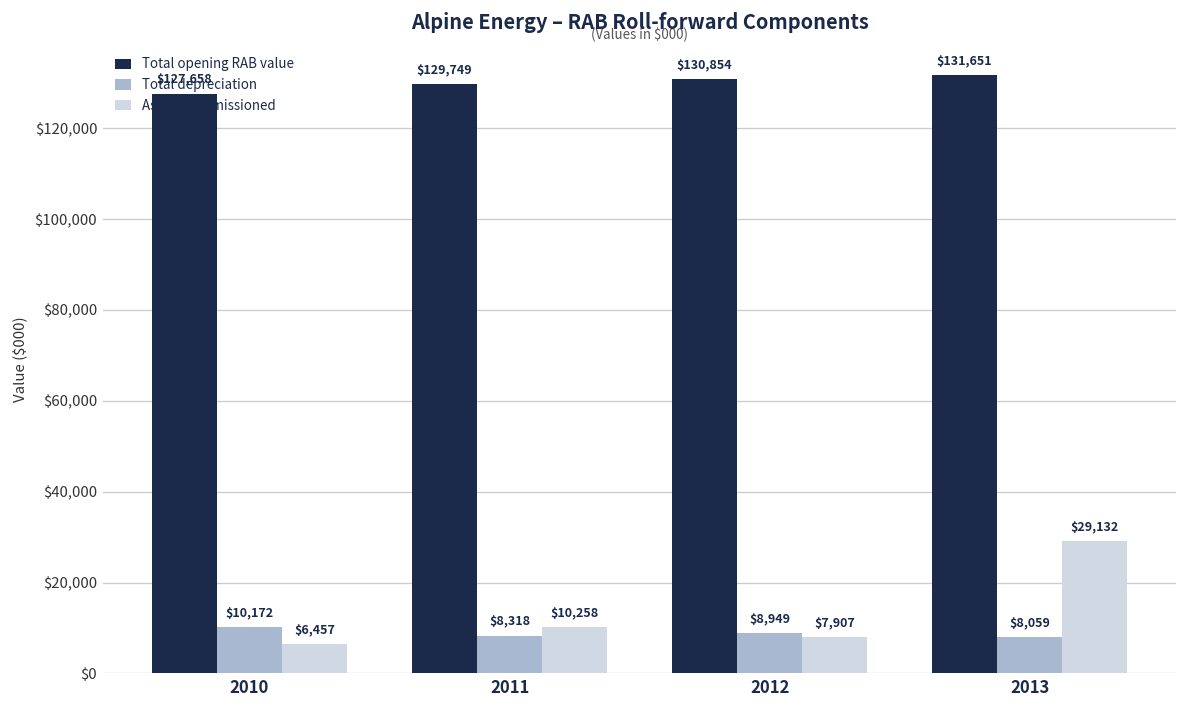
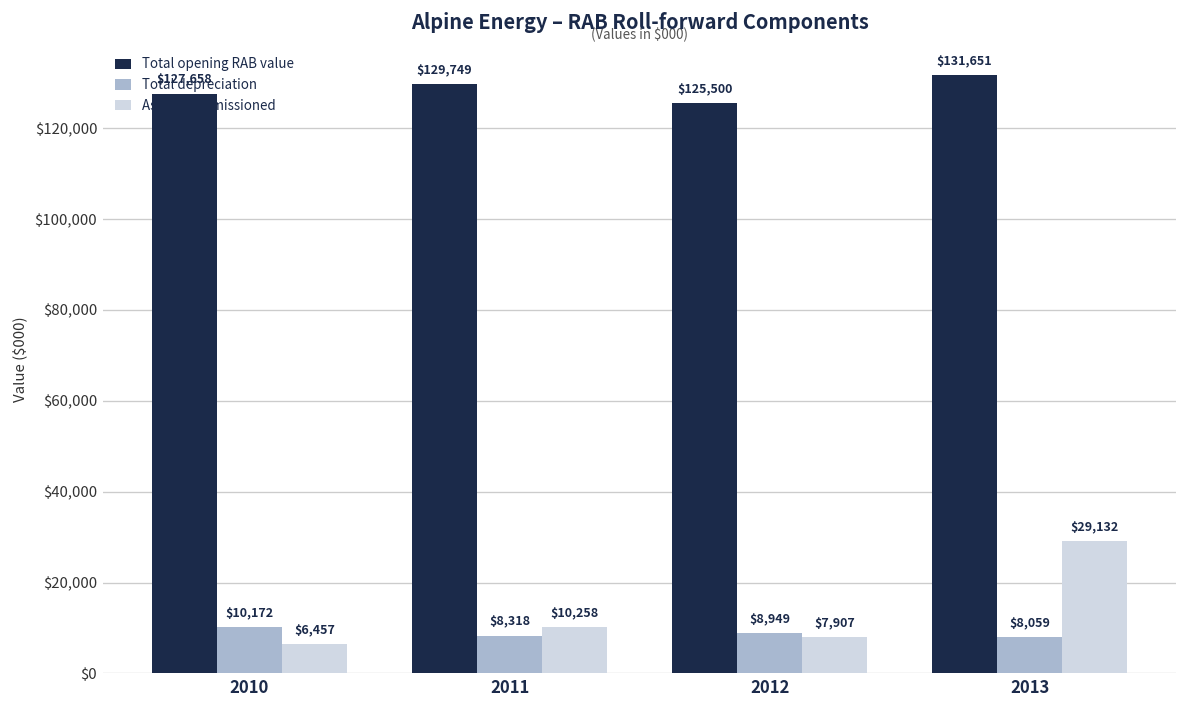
Total opening RAB value, 2012: $130,854 -> $125,500
